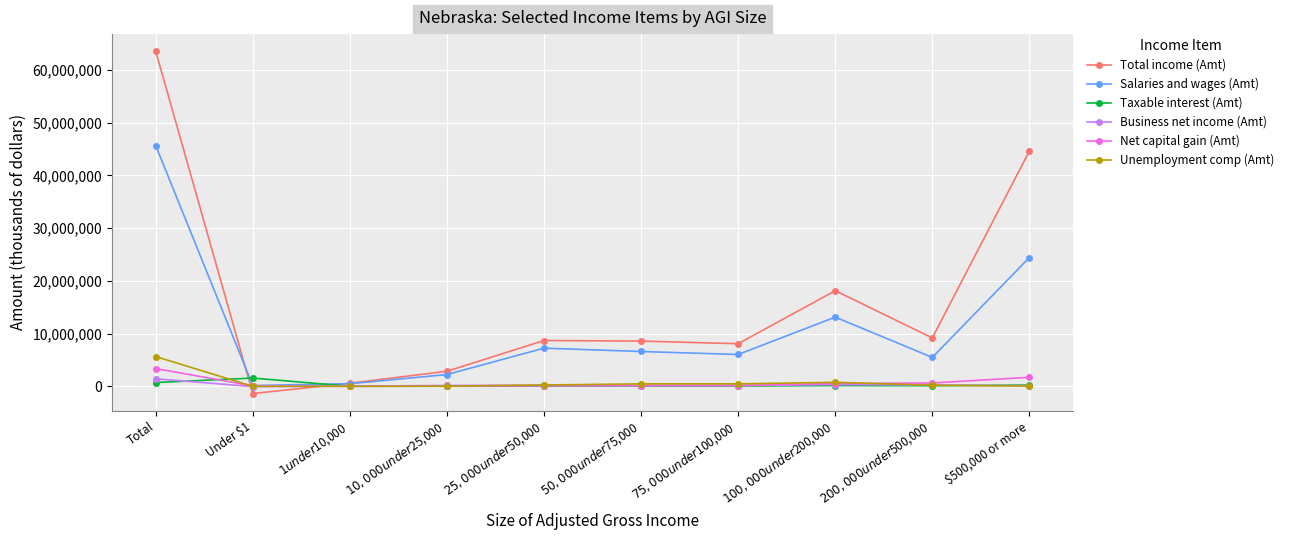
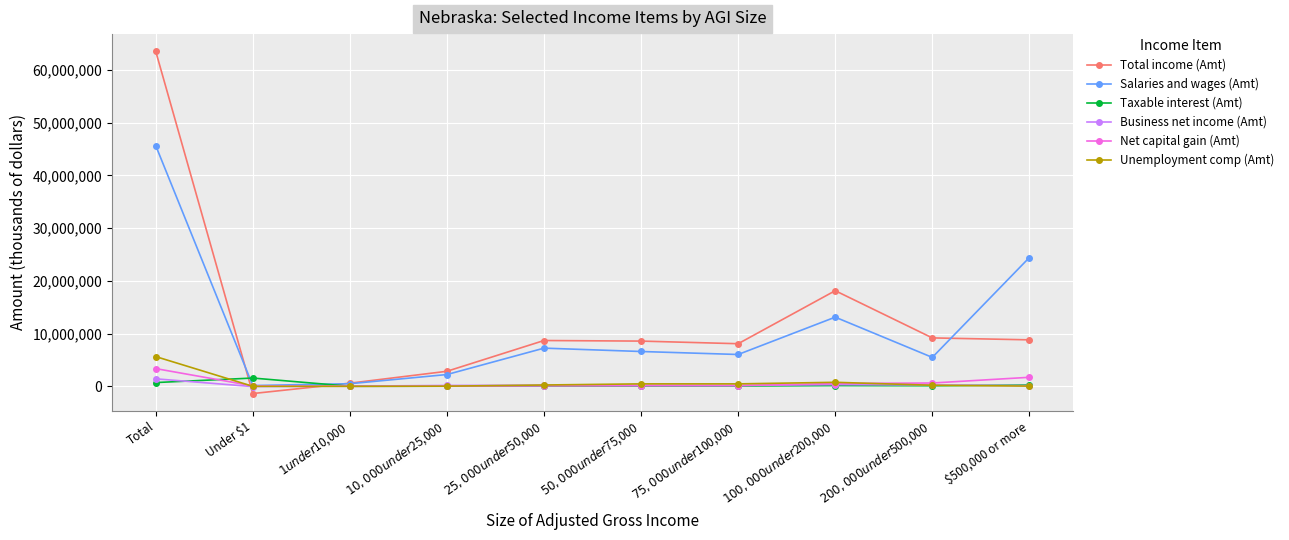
Total income (Amt), $500,000 or more: 45,000,000 -> 9,000,000
